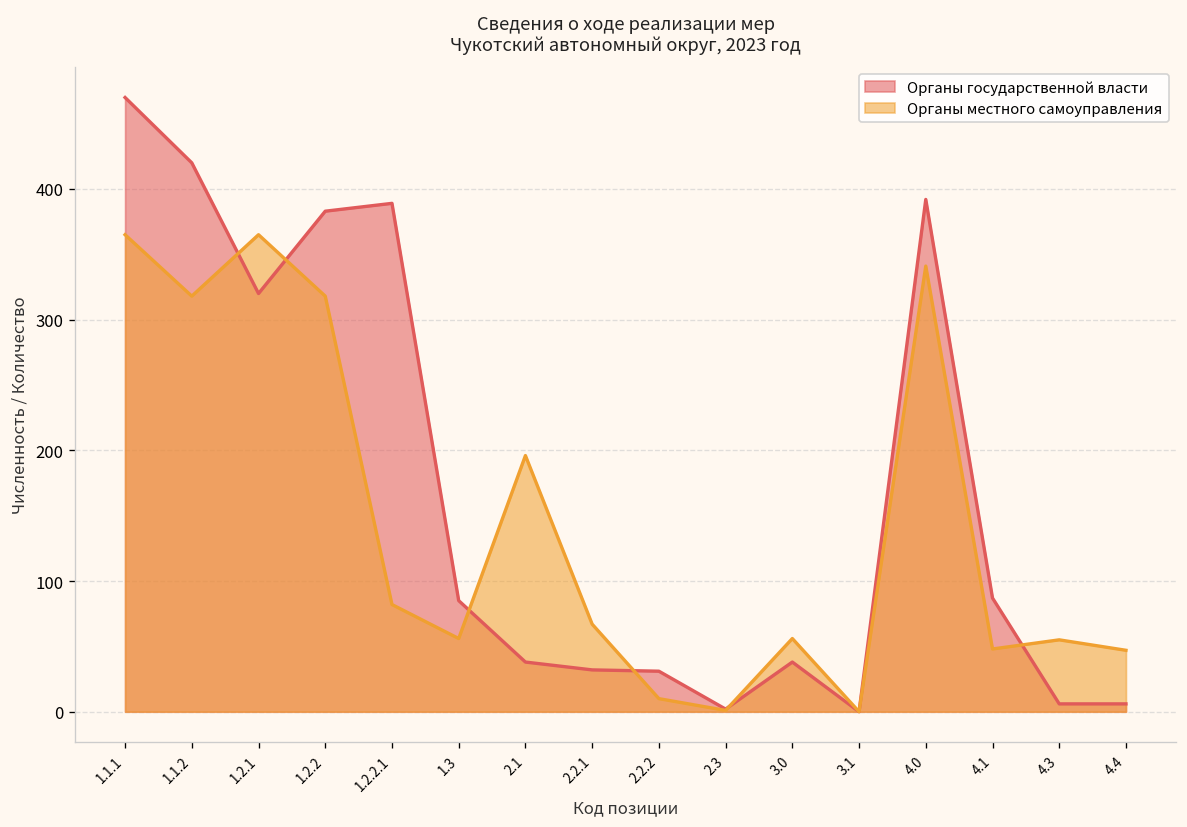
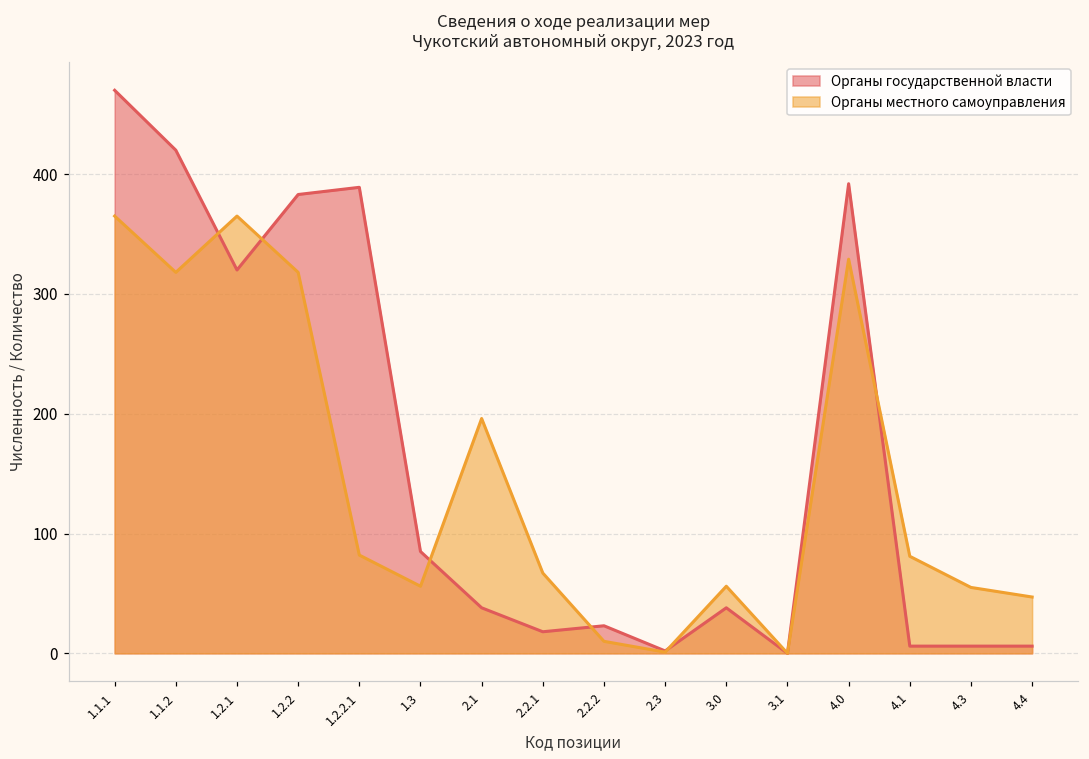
Органы государственной власти, 2.2.1: 32 -> 18
Органы государственной власти, 2.2.2: 31 -> 23
Органы местного самоуправления, 4.0: 341 -> 329
Органы государственной власти, 4.1: 87 -> 6
Органы местного самоуправления, 4.1: 48 -> 81
